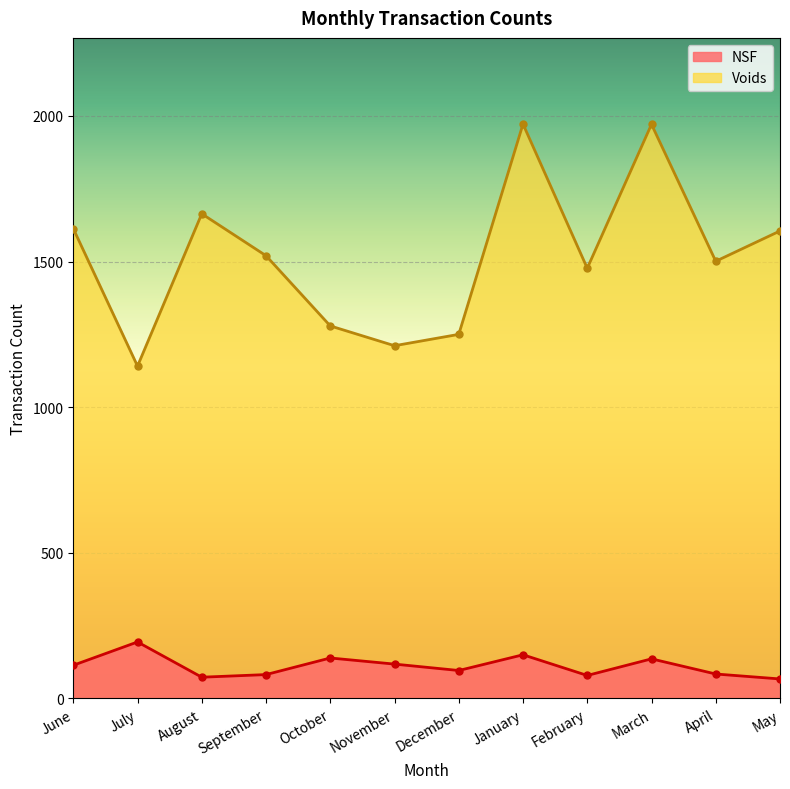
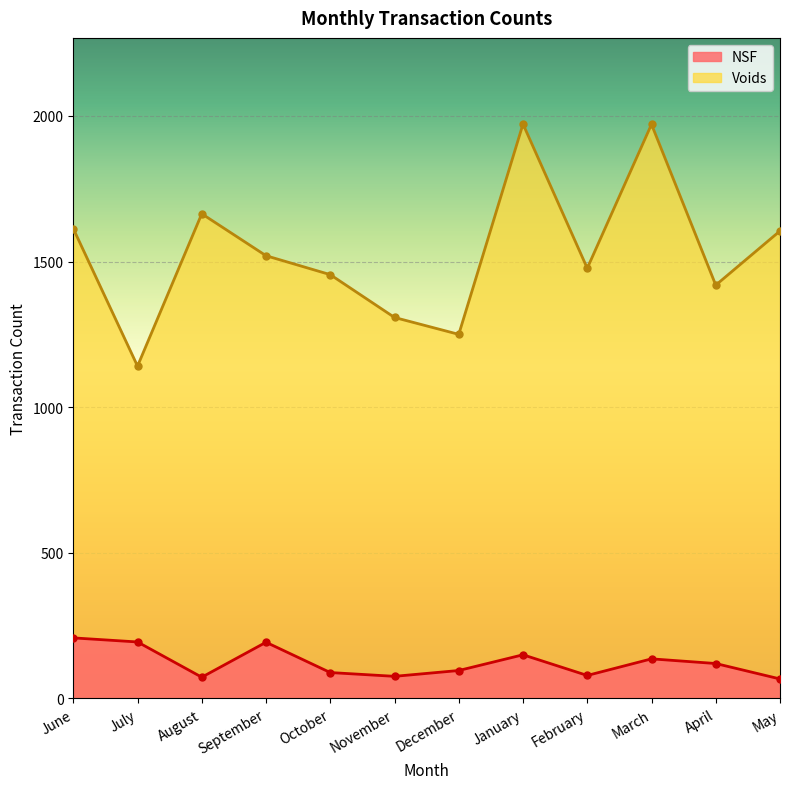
NSF, June: 110 -> 210
NSF, September: 80 -> 190
NSF, October: 140 -> 90
Voids, October: 1280 -> 1460
NSF, November: 120 -> 80
Voids, November: 1210 -> 1310
NSF, April: 80 -> 120
Voids, April: 1500 -> 1420
